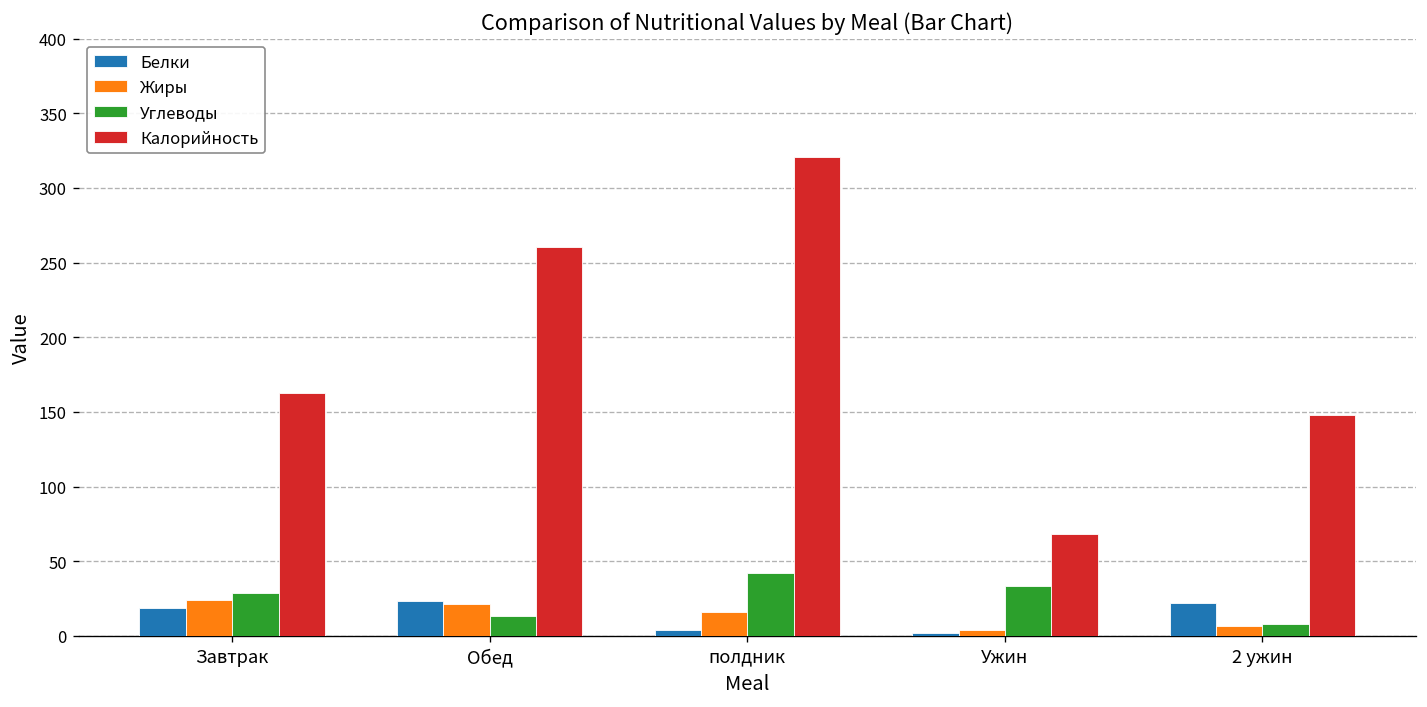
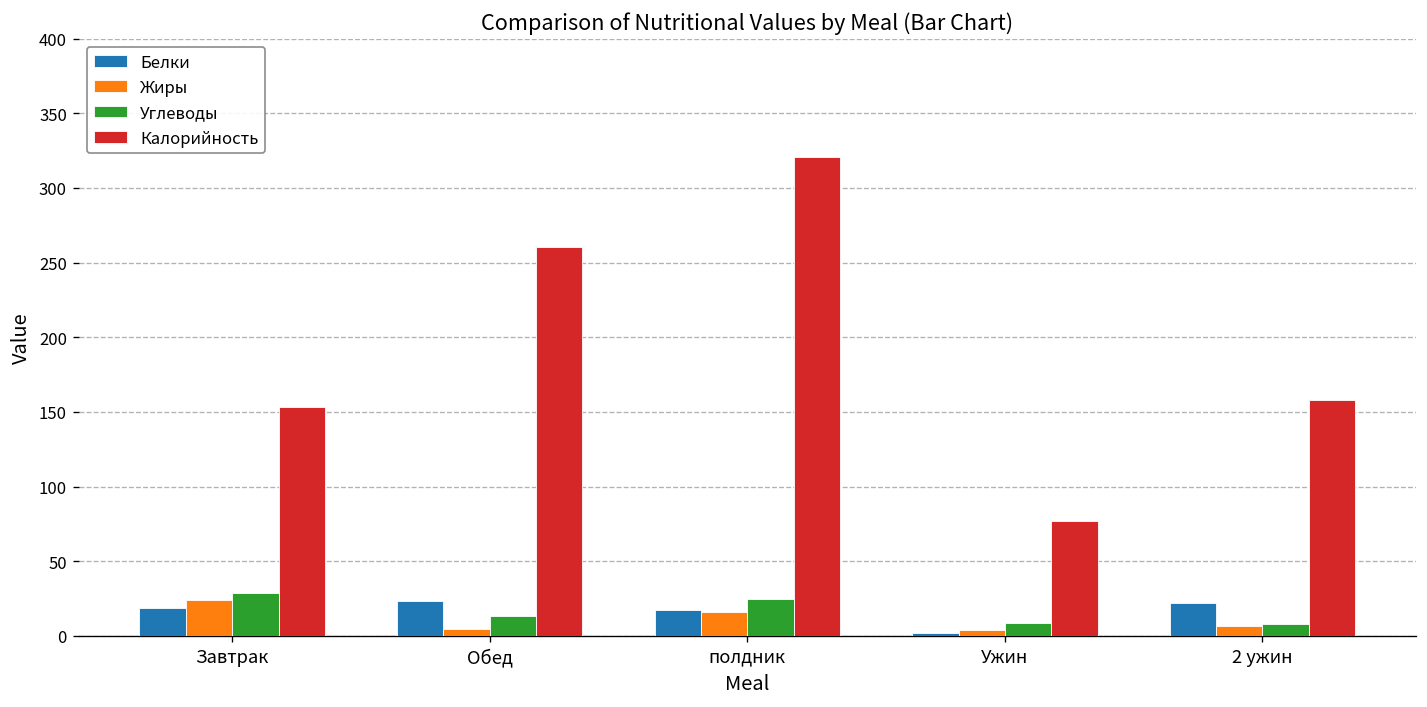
Калорийность, Завтрак: 163 -> 153
Жиры, Обед: 21 -> 5
Белки, полдник: 4 -> 17
Углеводы, полдник: 42 -> 25
Углеводы, Ужин: 34 -> 8
Калорийность, Ужин: 68 -> 77
Калорийность, 2 ужин: 148 -> 158
